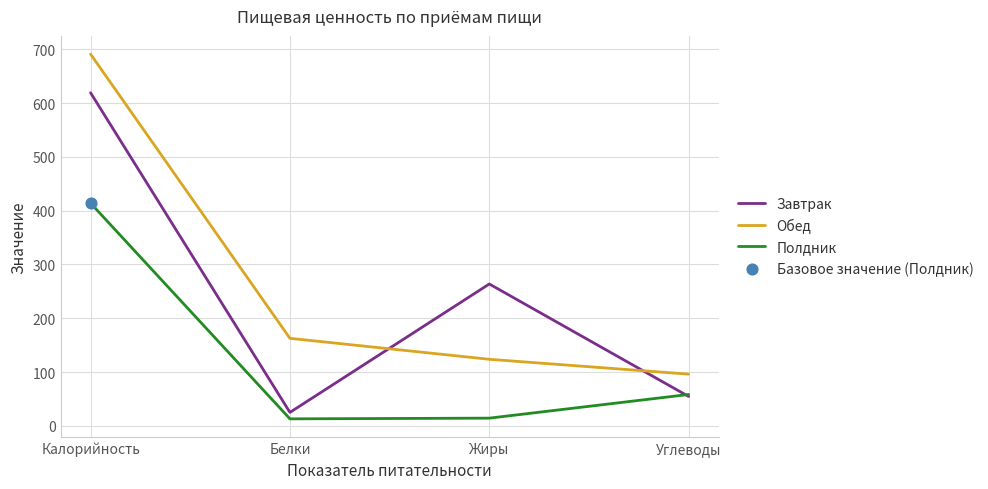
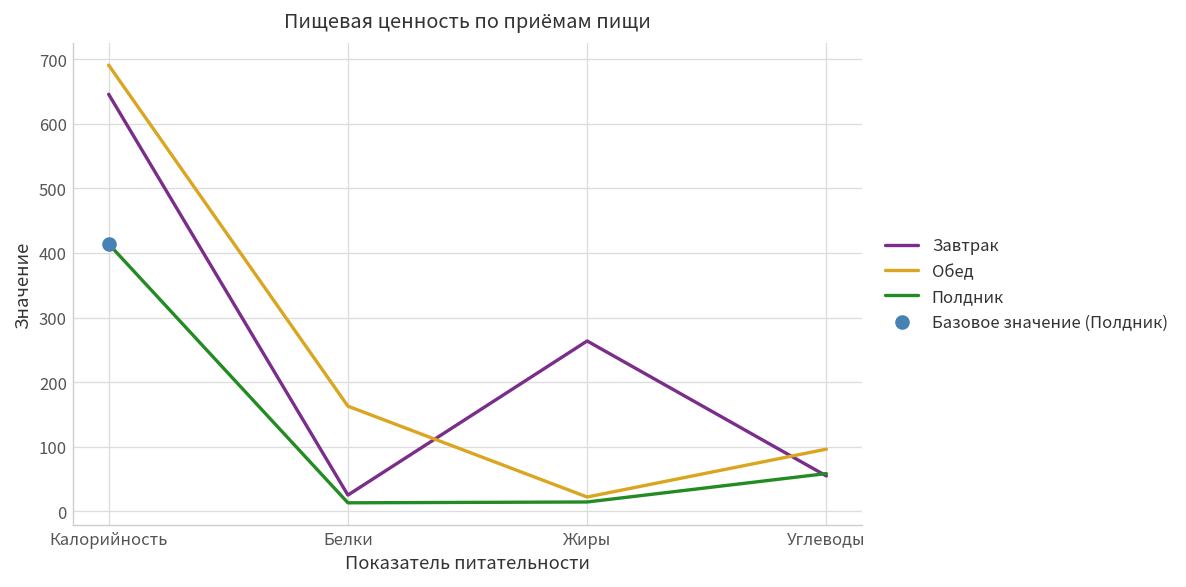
Завтрак, Калорийность: 620 -> 650
Обед, Жиры: 120 -> 20
